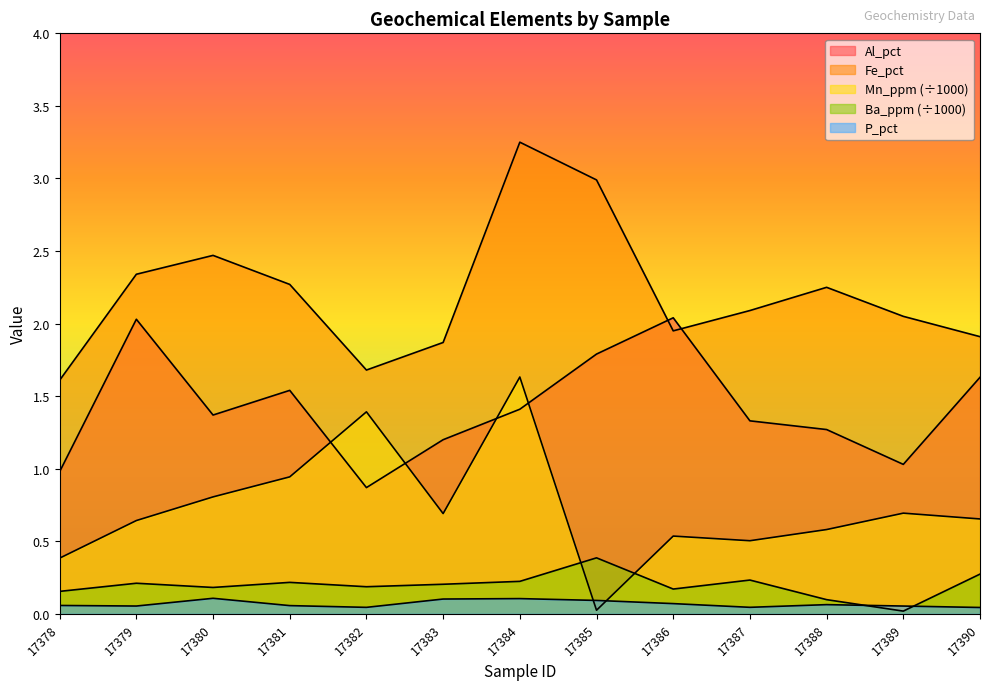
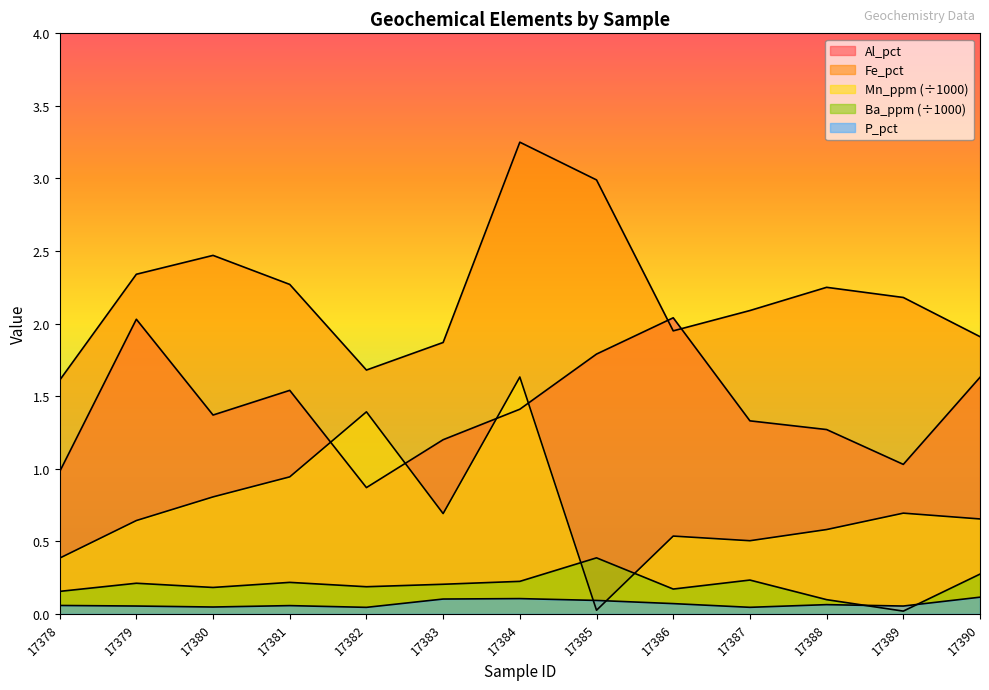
P_pct, 17380: 0.11 -> 0.05
Fe_pct, 17389: 2.05 -> 2.18
P_pct, 17390: 0.04 -> 0.12
